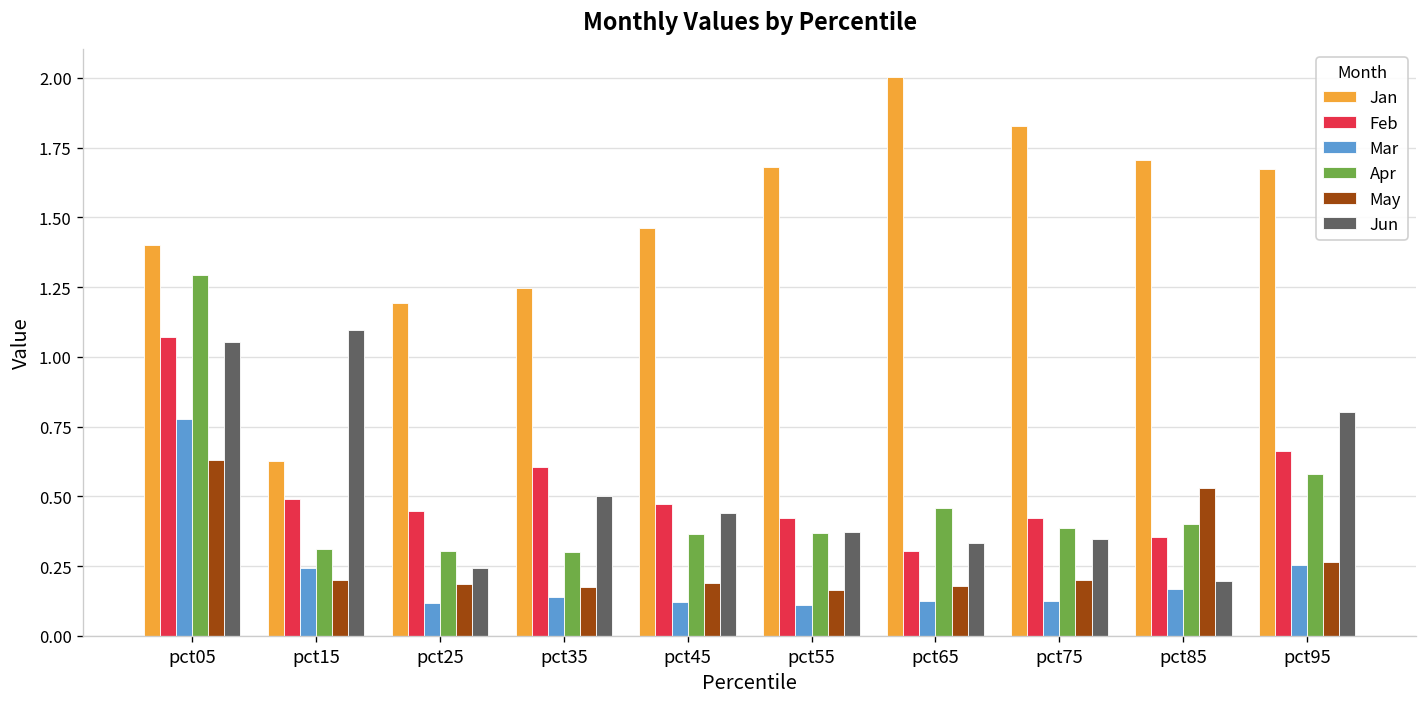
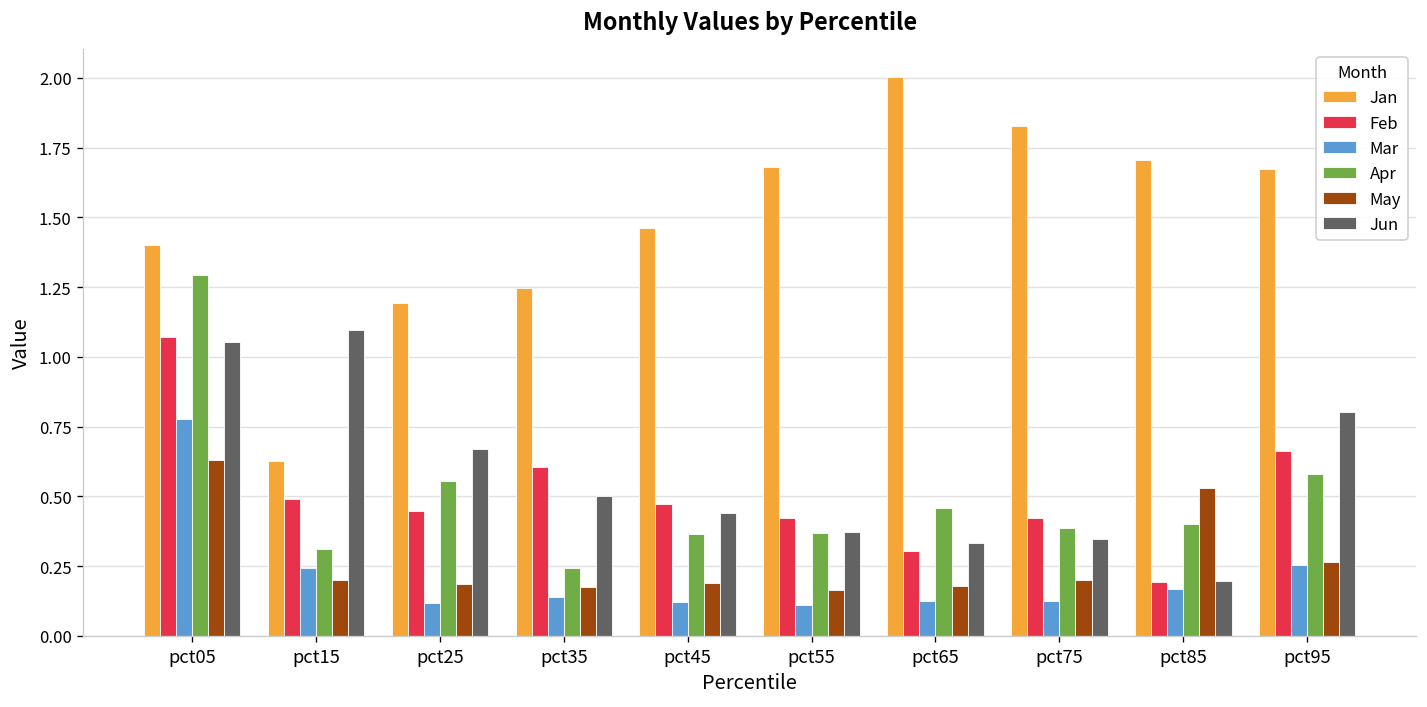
Apr, pct25: 0.30 -> 0.56
Jun, pct25: 0.24 -> 0.67
Apr, pct35: 0.30 -> 0.24
Feb, pct85: 0.36 -> 0.19
